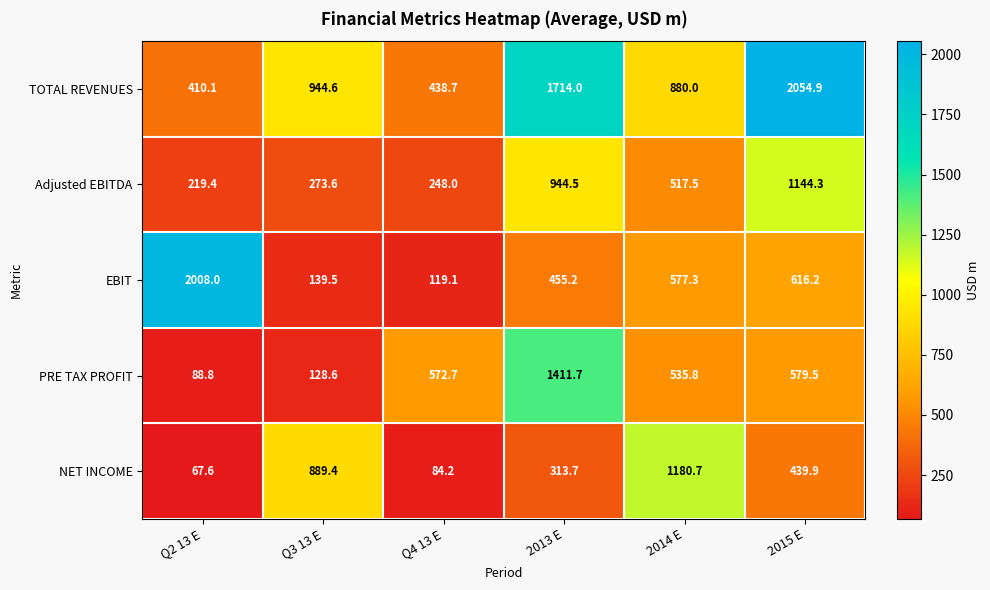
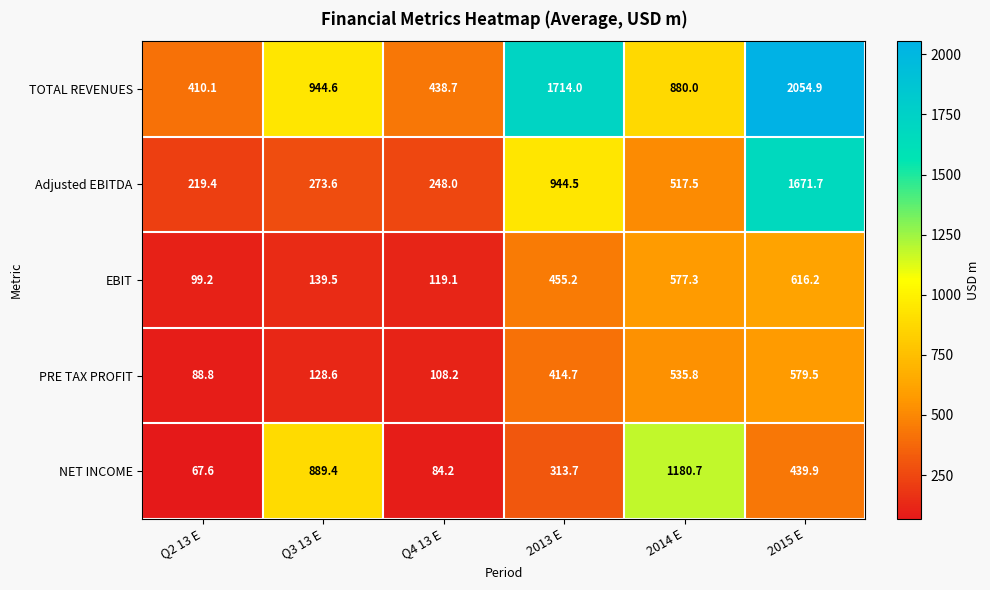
Adjusted EBITDA, 2015 E: 1144.3 -> 1671.7
EBIT, Q2 13 E: 2008.0 -> 99.2
PRE TAX PROFIT, Q4 13 E: 572.7 -> 108.2
PRE TAX PROFIT, 2013 E: 1411.7 -> 414.7
